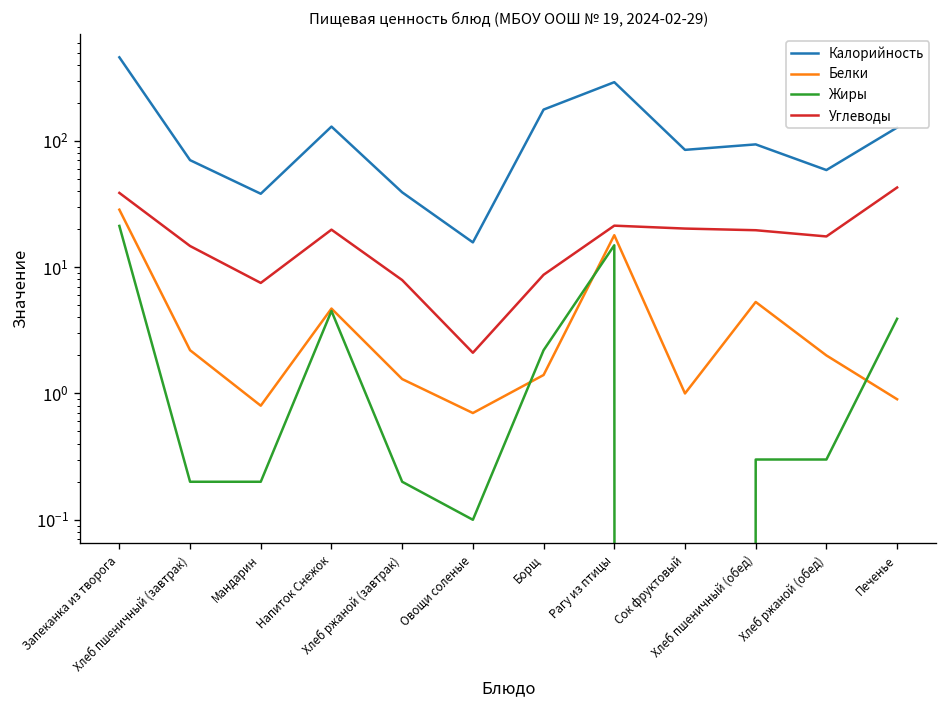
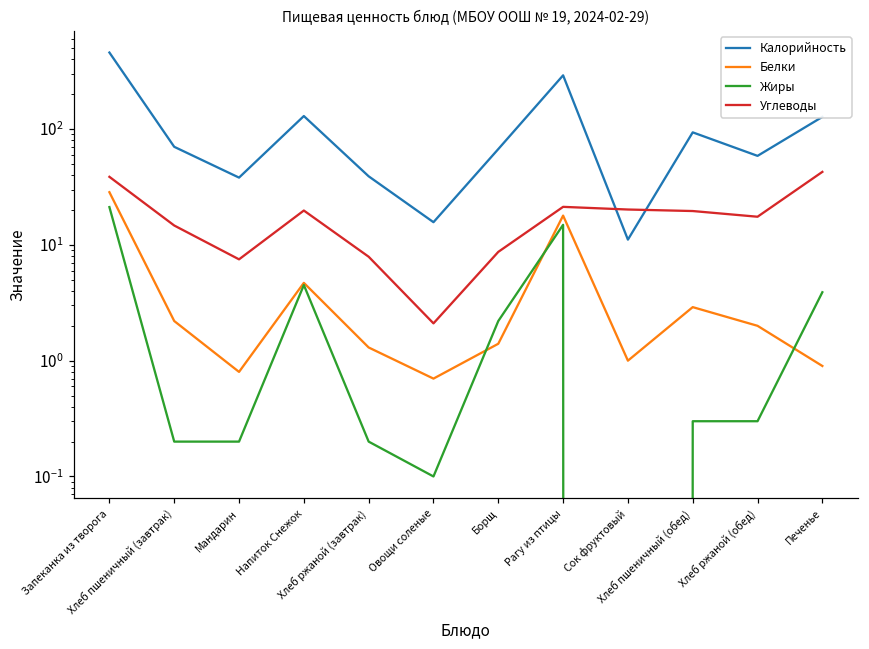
Калорийность, Борщ: 180 -> 70
Калорийность, Сок фруктовый: 80 -> 11
Белки, Хлеб пшеничный (обед): 5 -> 2.9
